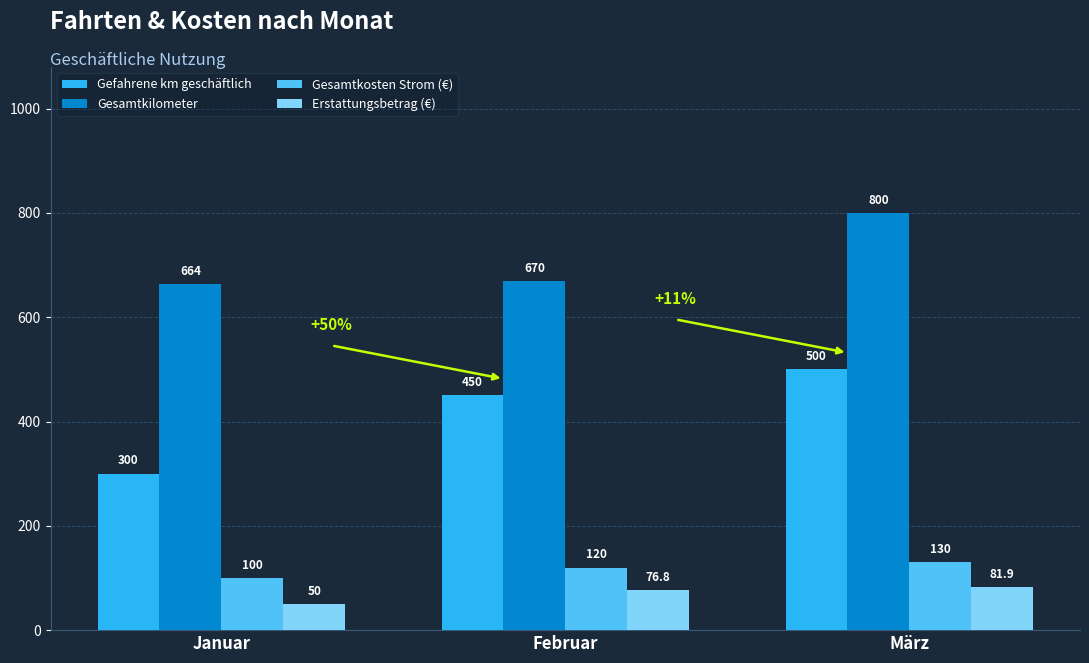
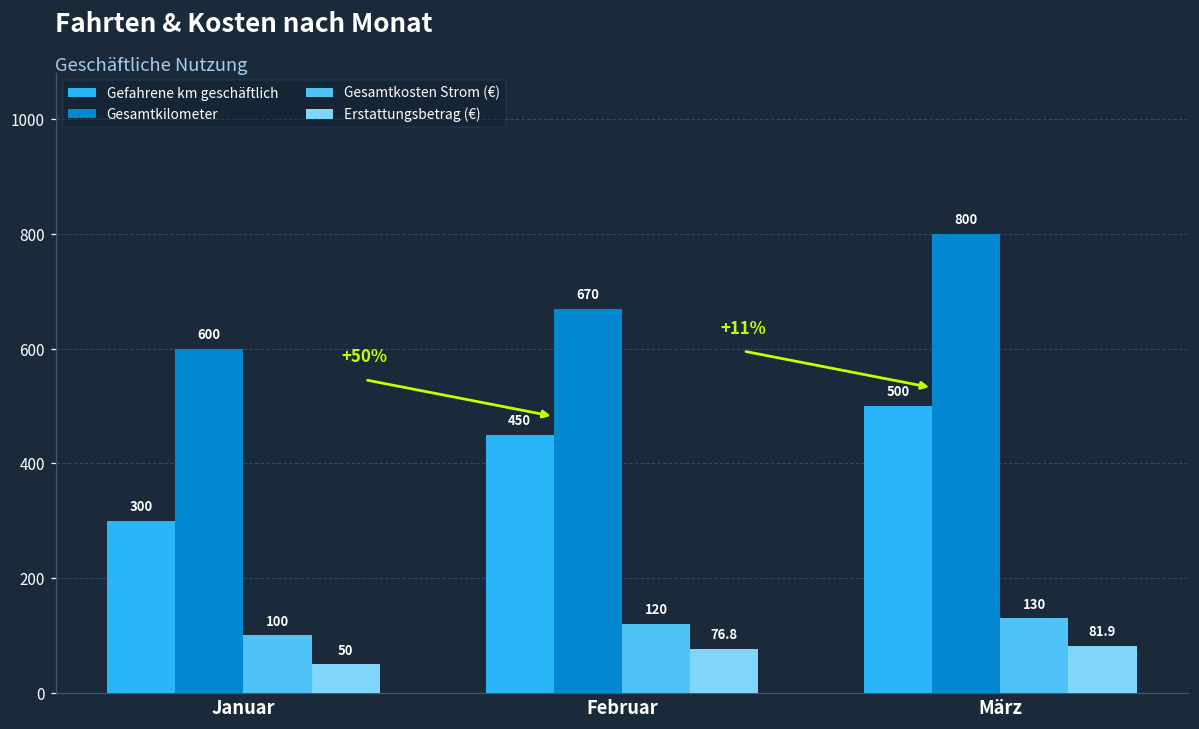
Gesamtkilometer, Januar: 664 -> 600
